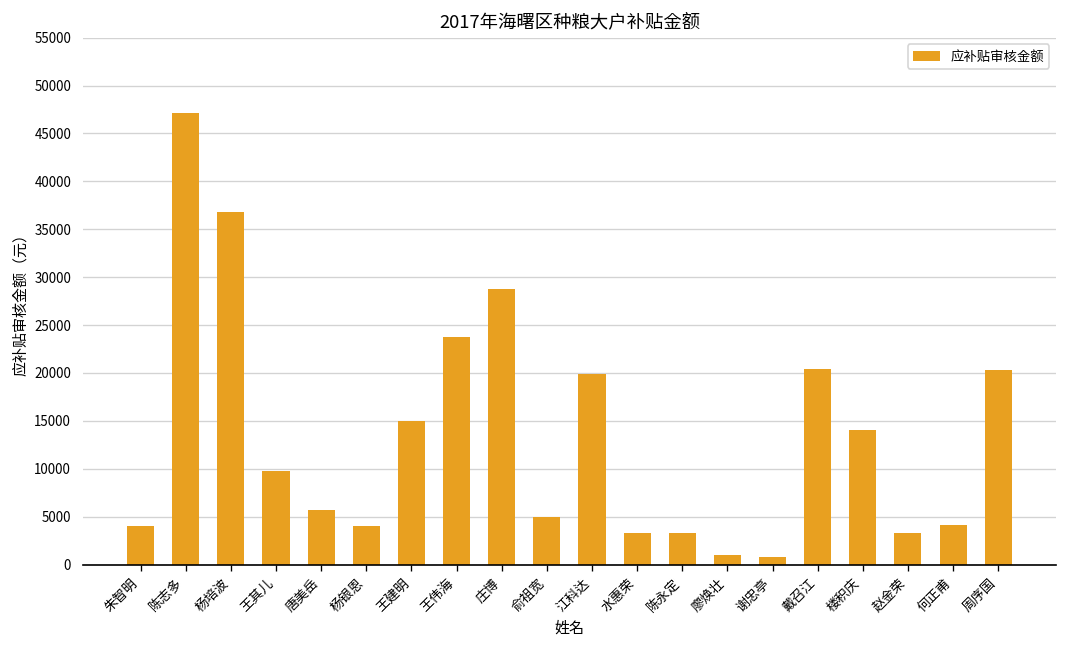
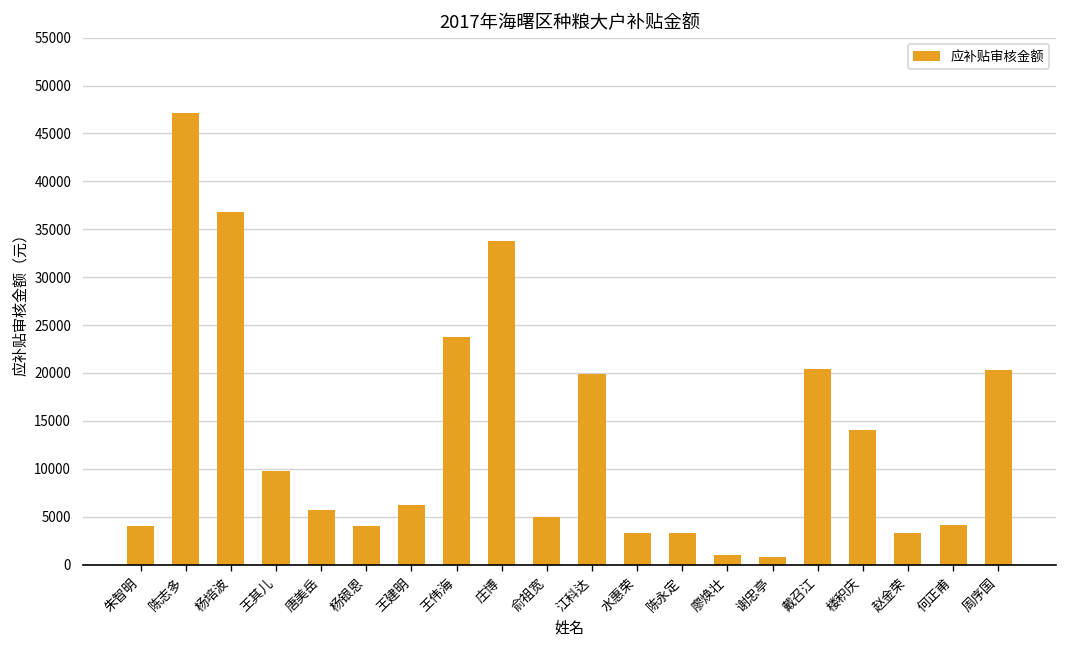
王建明: 15000 -> 6000
庄博: 29000 -> 34000
